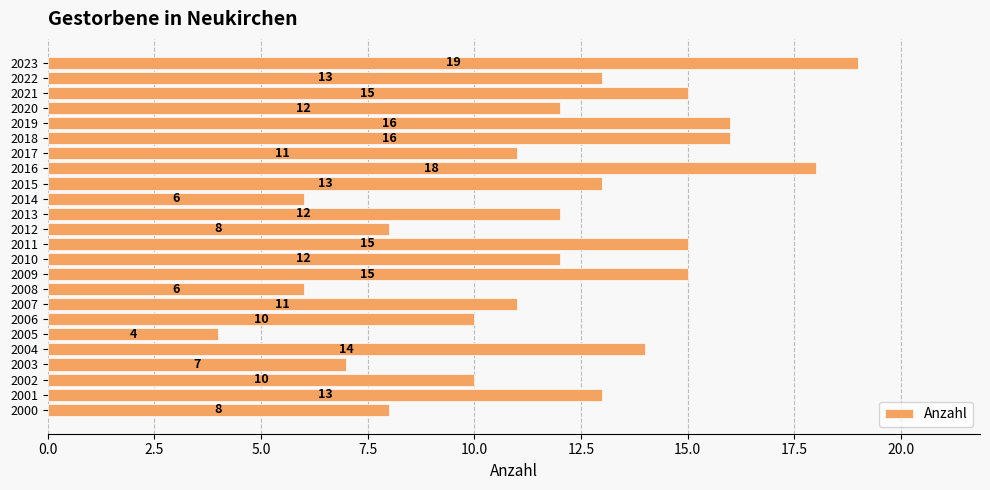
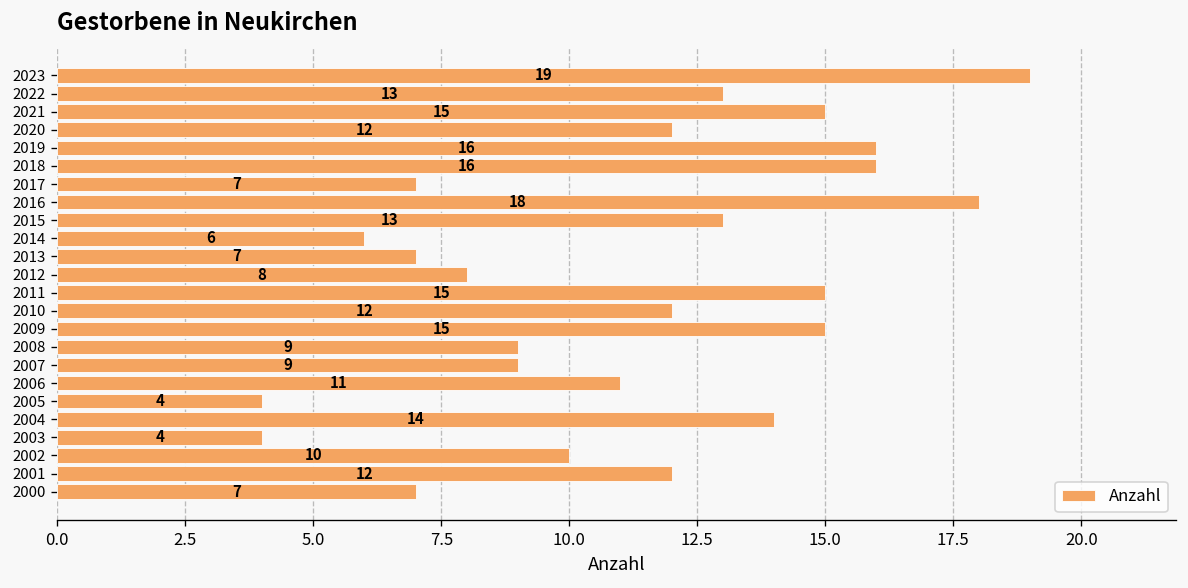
2017: 11 -> 7
2013: 12 -> 7
2008: 6 -> 9
2007: 11 -> 9
2006: 10 -> 11
2003: 7 -> 4
2001: 13 -> 12
2000: 8 -> 7
